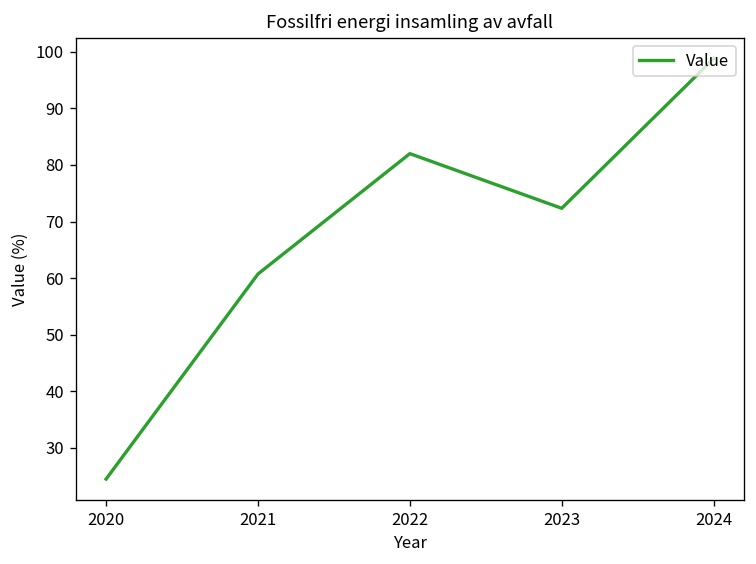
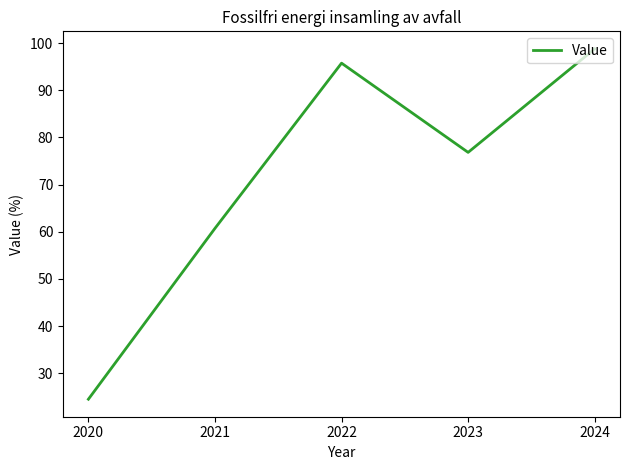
2022: 82 -> 96
2023: 72 -> 77
